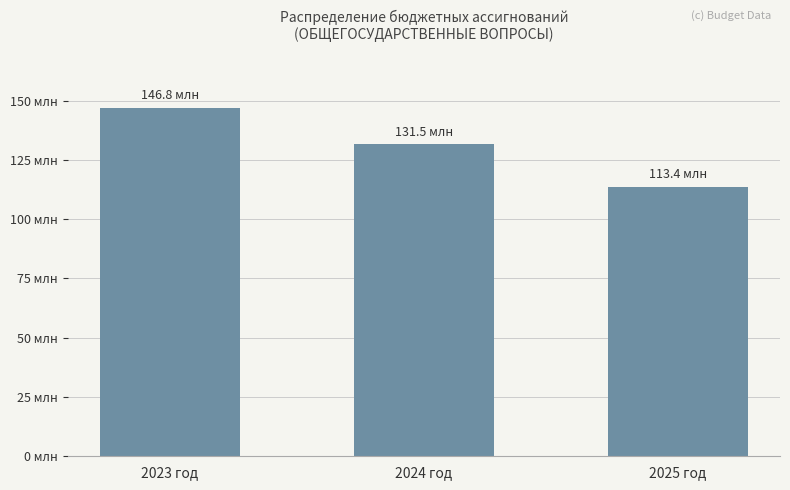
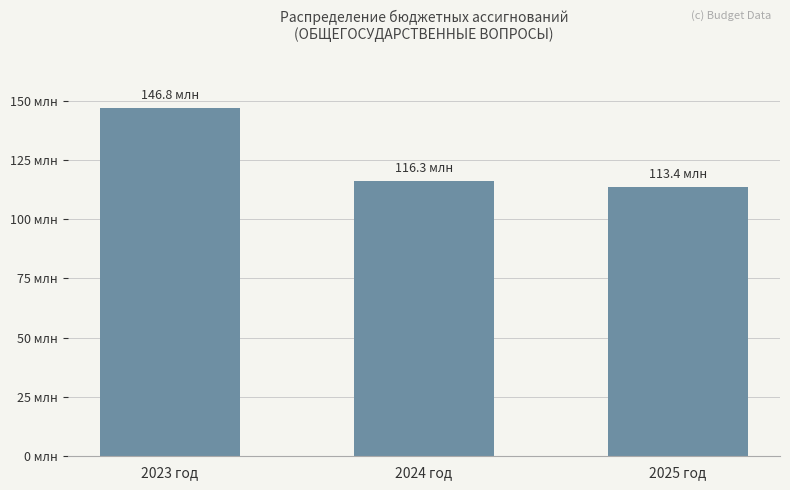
2024 год: 131.5 -> 116.3
